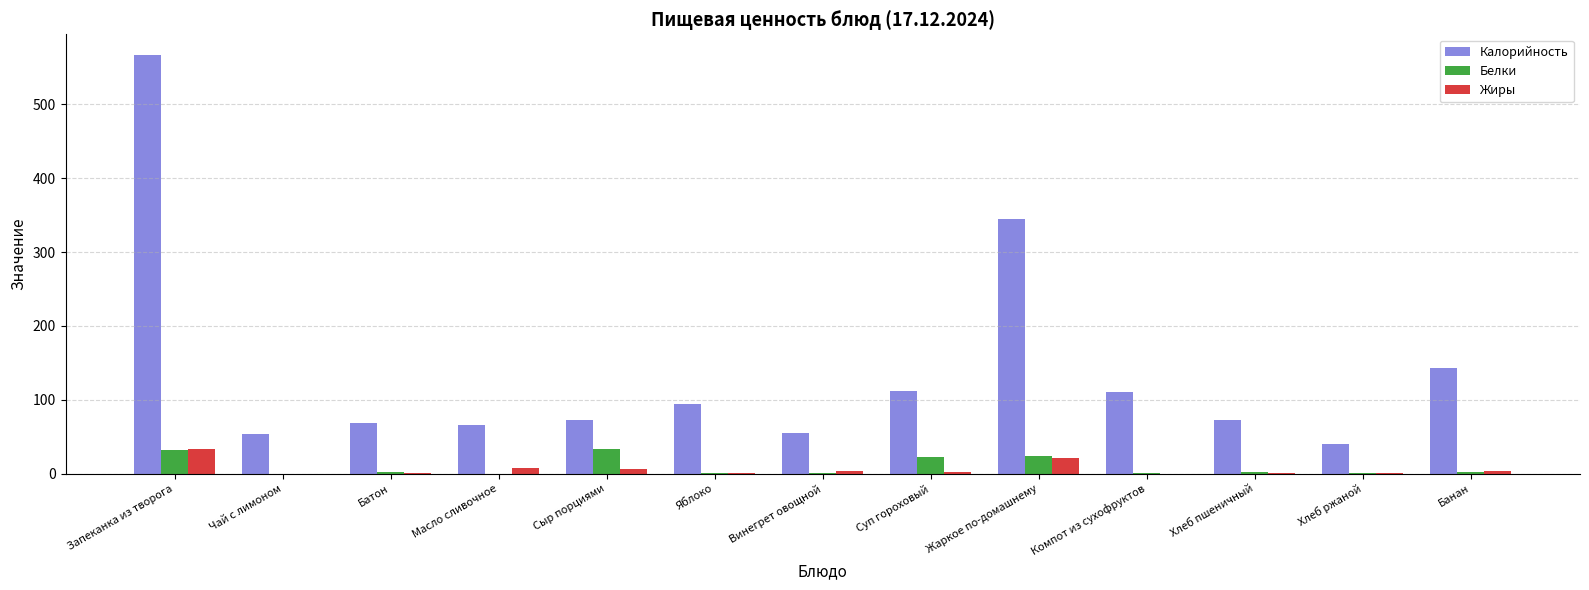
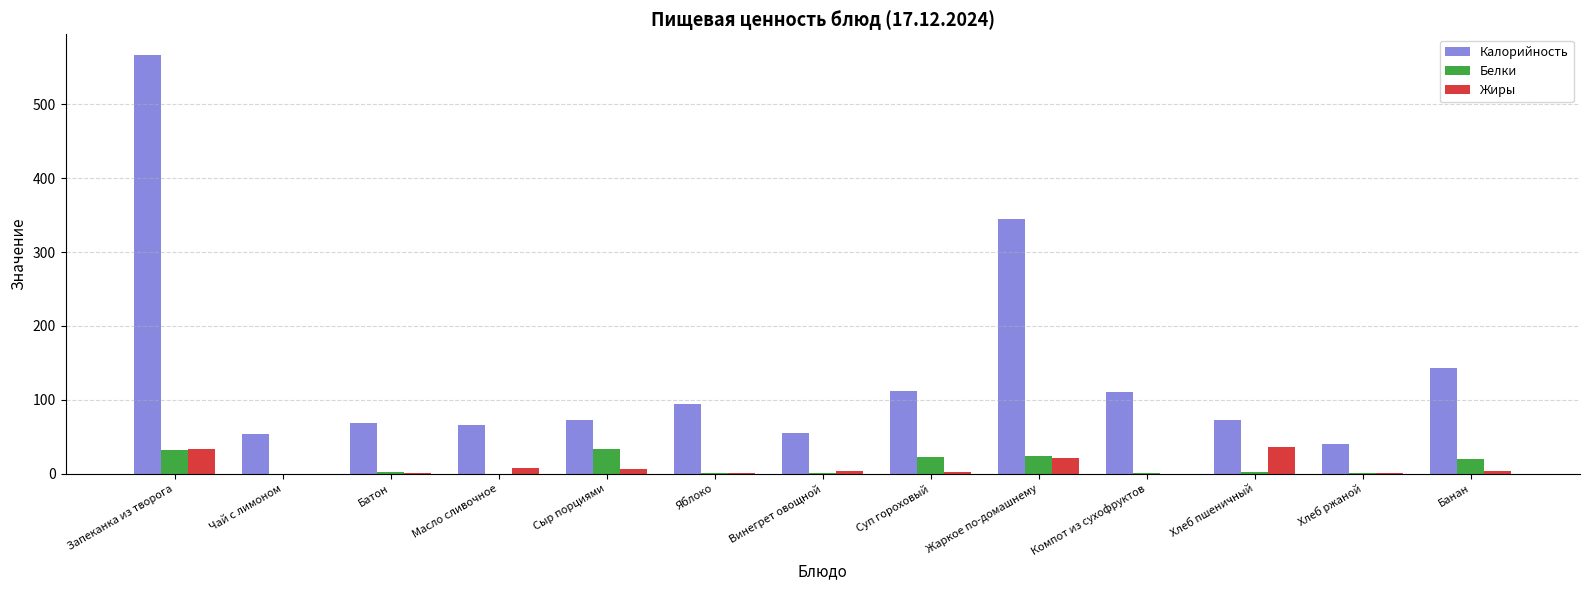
Жиры, Хлеб пшеничный: 0 -> 40
Белки, Банан: 0 -> 20
